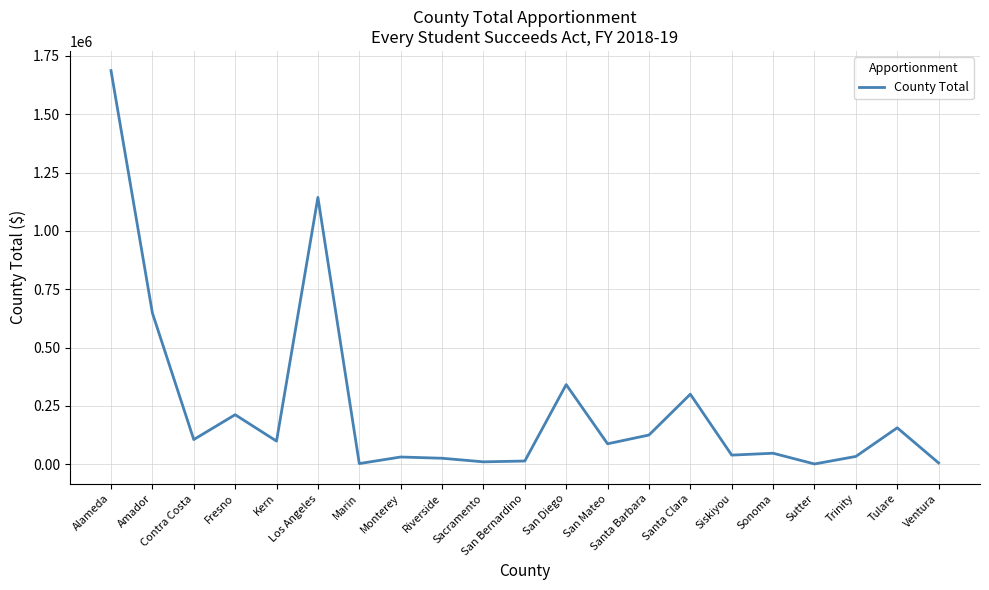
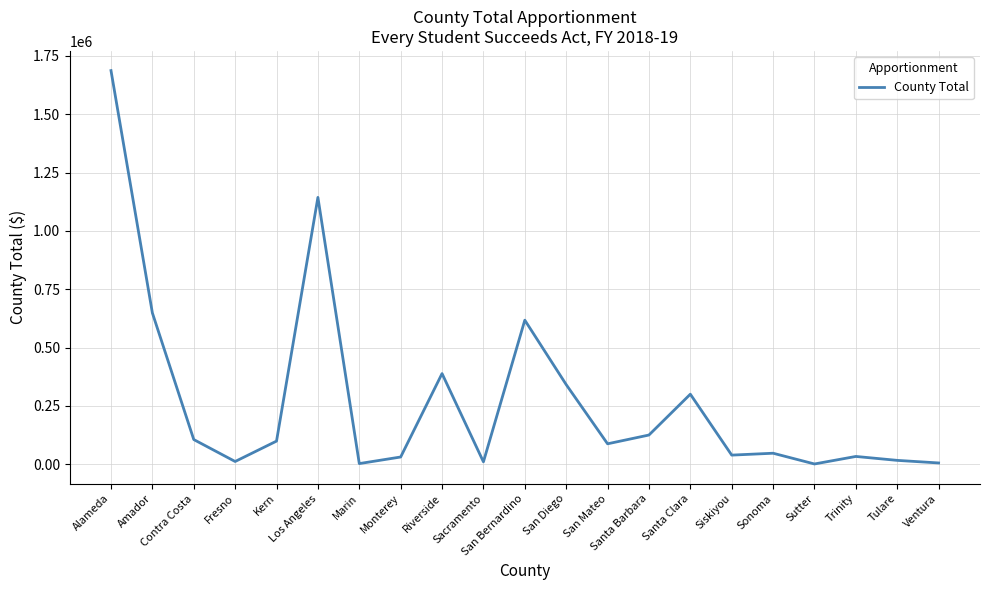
Fresno: 210000 -> 10000
Riverside: 30000 -> 390000
San Bernardino: 10000 -> 620000
Tulare: 160000 -> 20000
